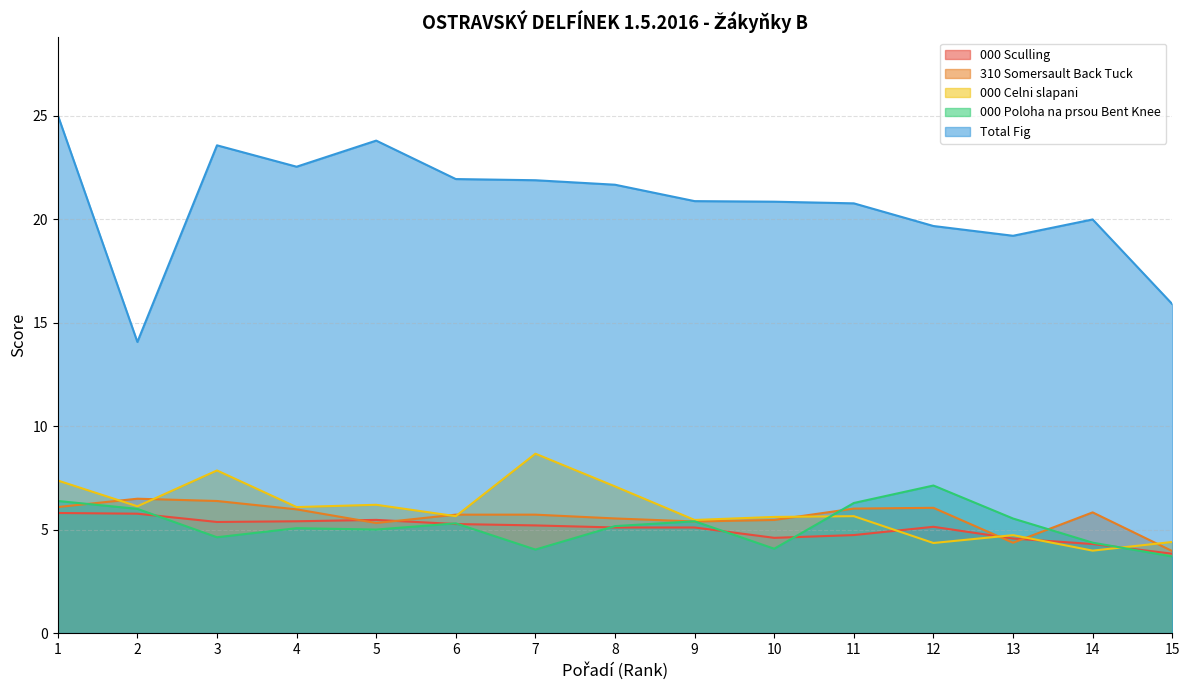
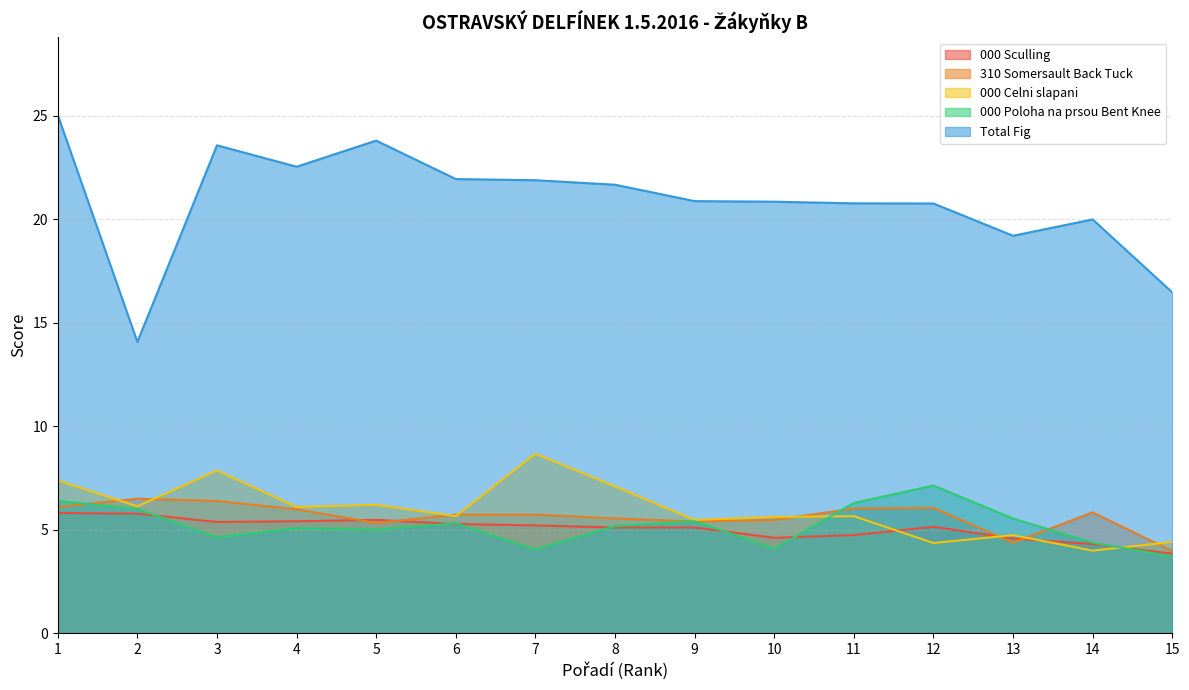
Total Fig, 12: 19.7 -> 20.8
Total Fig, 15: 15.9 -> 16.5
